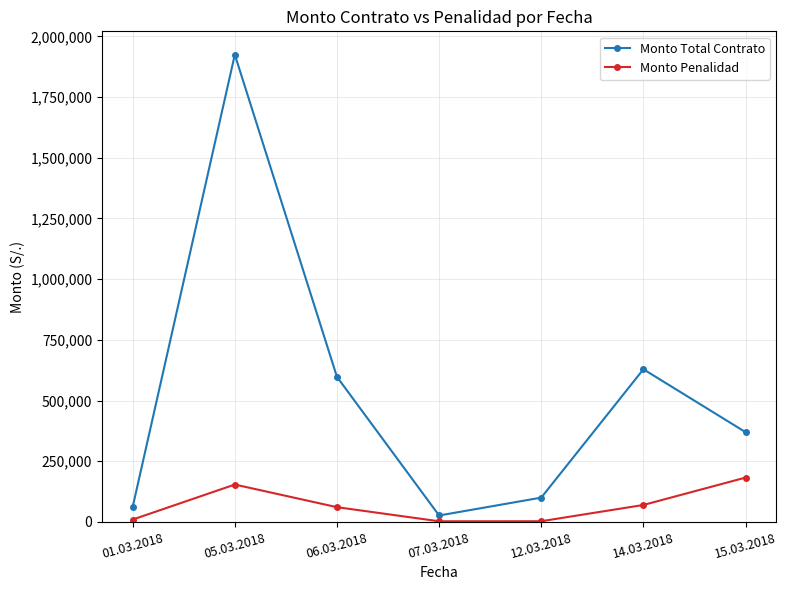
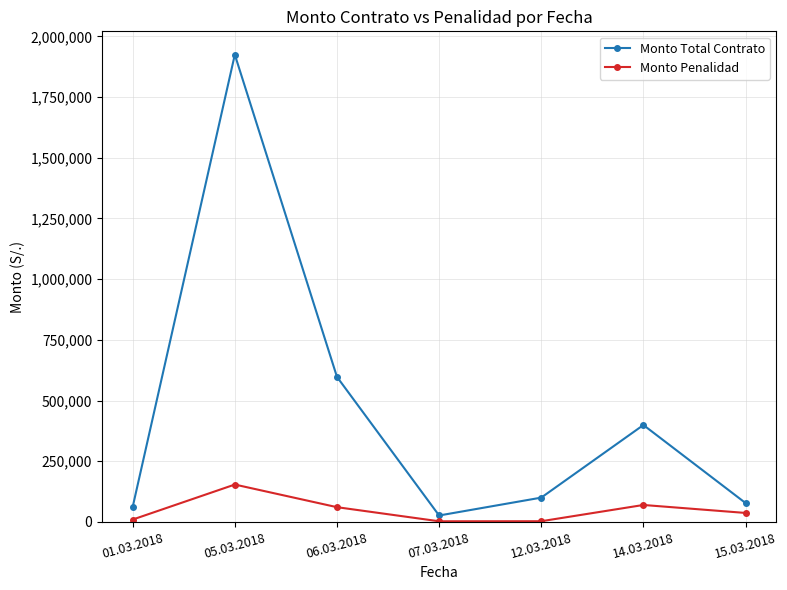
Monto Total Contrato, 14.03.2018: 630,000 -> 400,000
Monto Total Contrato, 15.03.2018: 370,000 -> 80,000
Monto Penalidad, 15.03.2018: 180,000 -> 40,000
